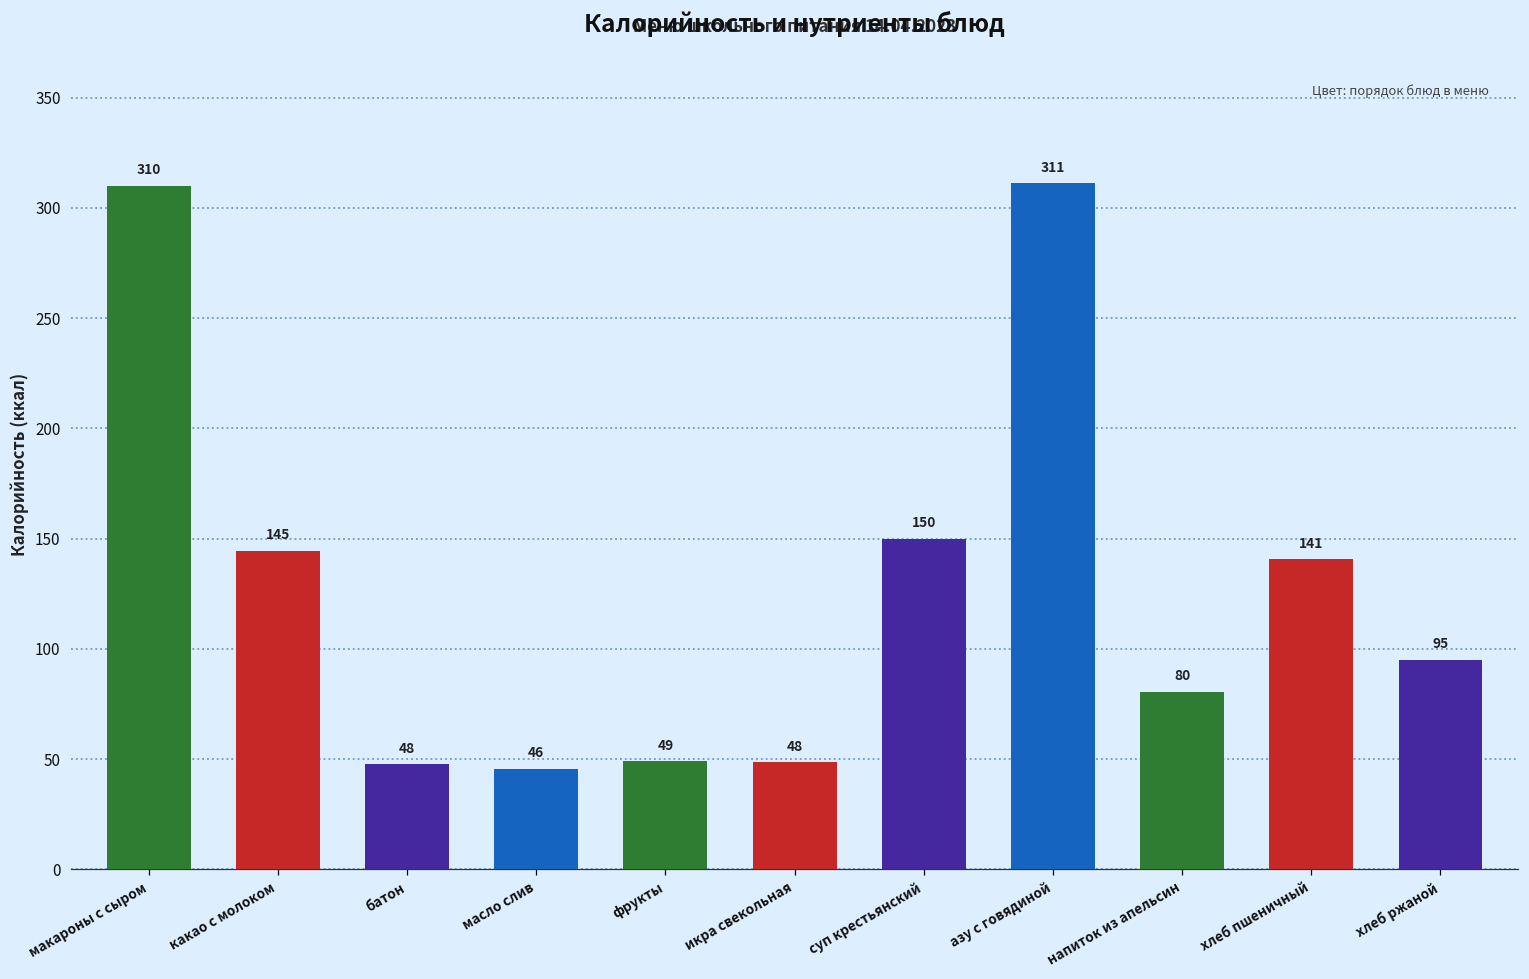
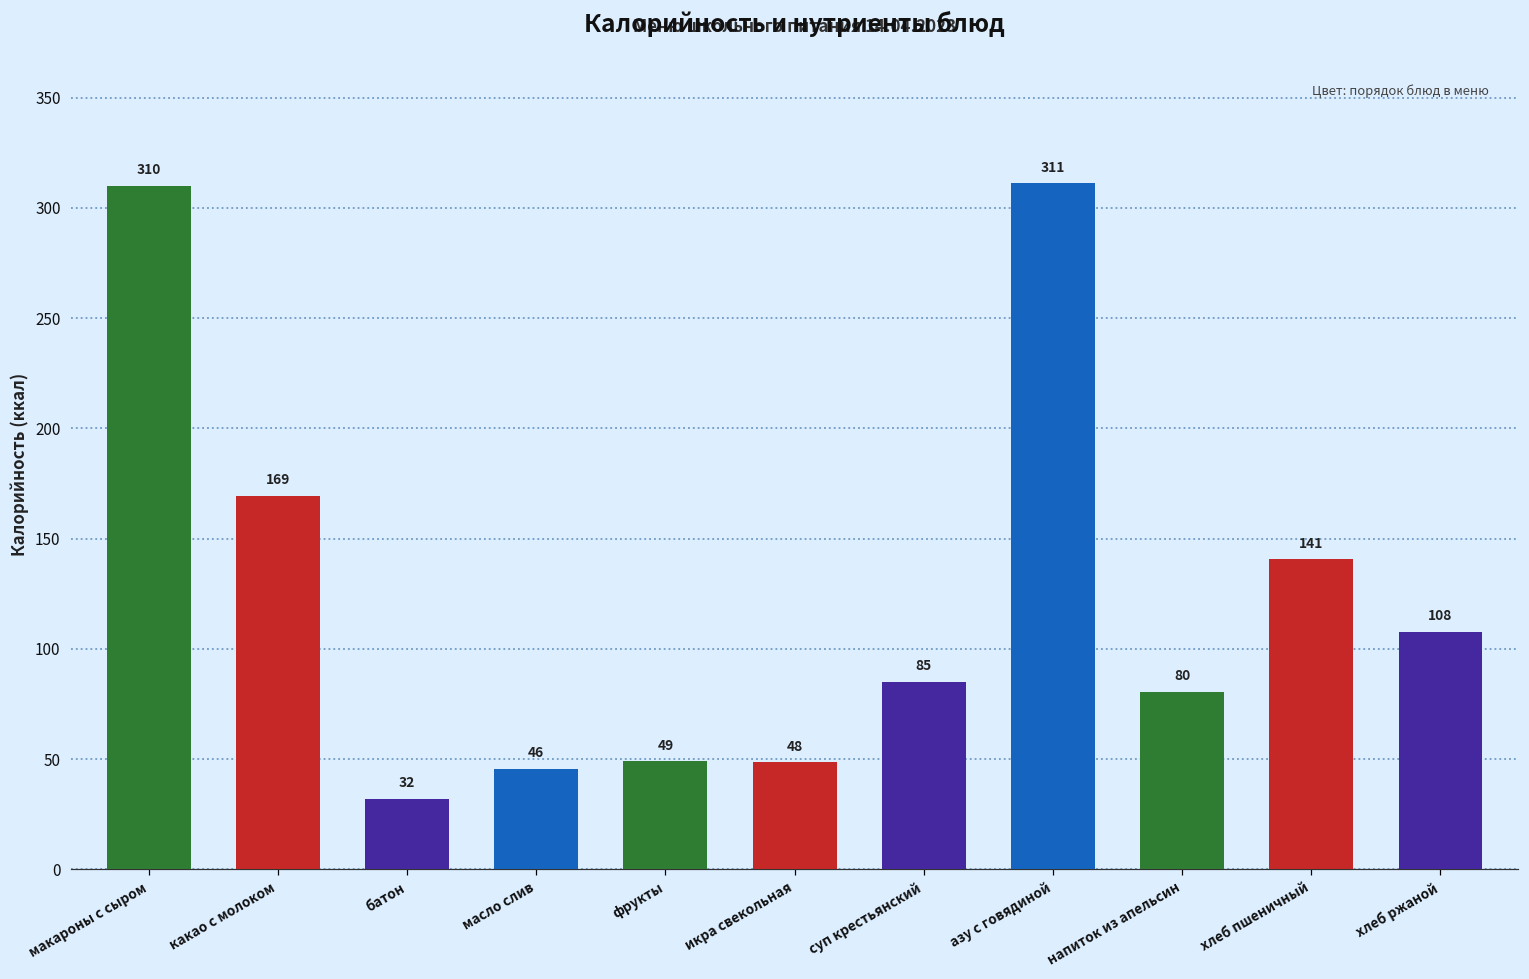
какао с молоком: 145 -> 169
батон: 48 -> 32
суп крестьянский: 150 -> 85
хлеб ржаной: 95 -> 108
